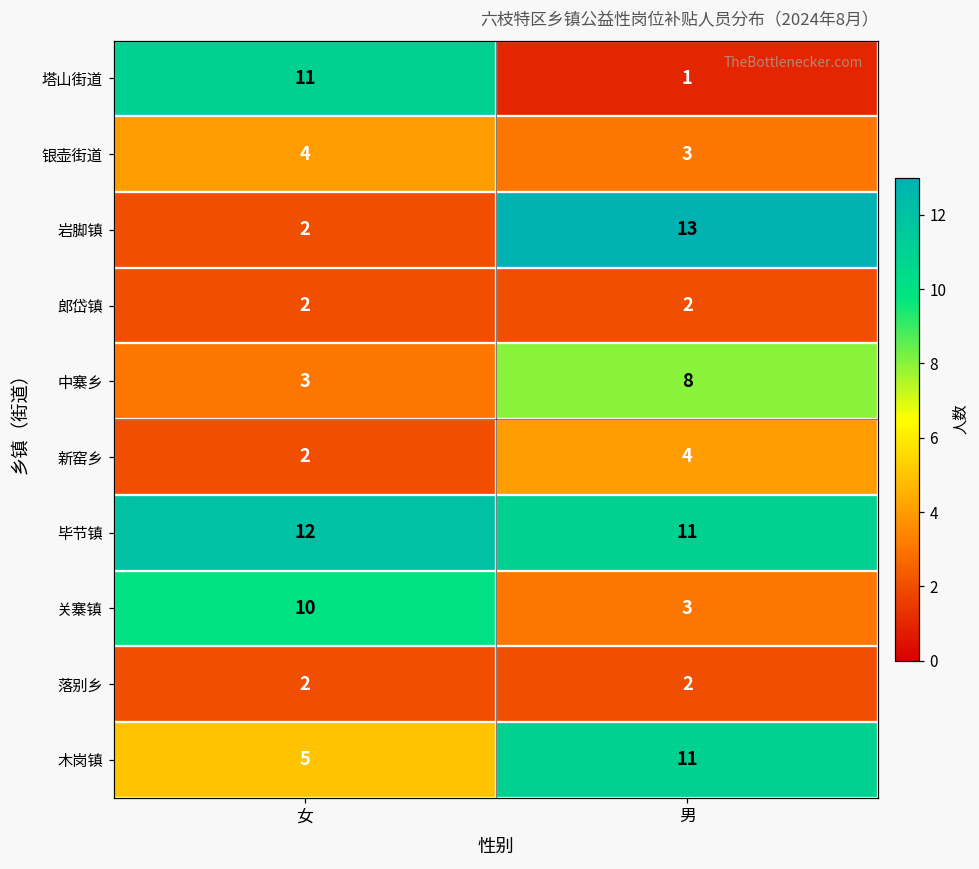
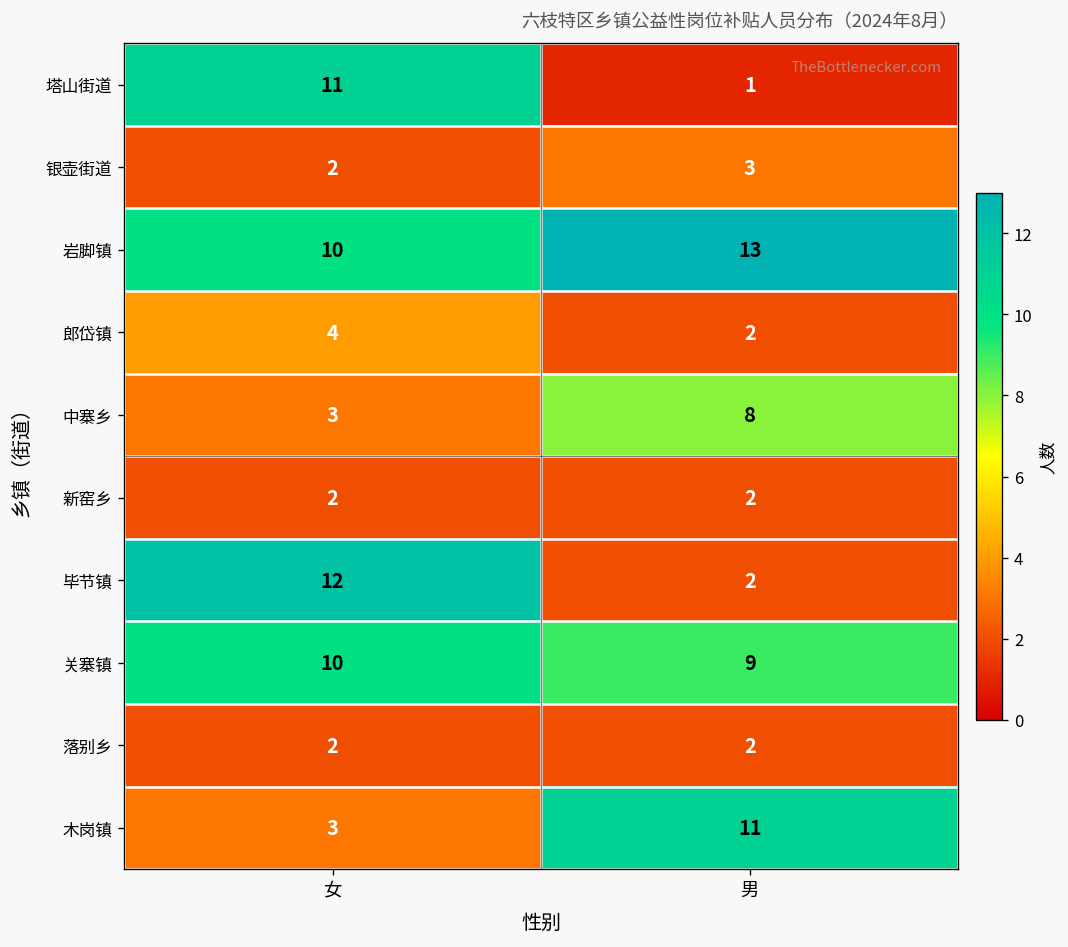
银壶街道, 女: 4 -> 2
岩脚镇, 女: 2 -> 10
郎岱镇, 女: 2 -> 4
新窑乡, 男: 4 -> 2
毕节镇, 男: 11 -> 2
关寨镇, 男: 3 -> 9
木岗镇, 女: 5 -> 3
